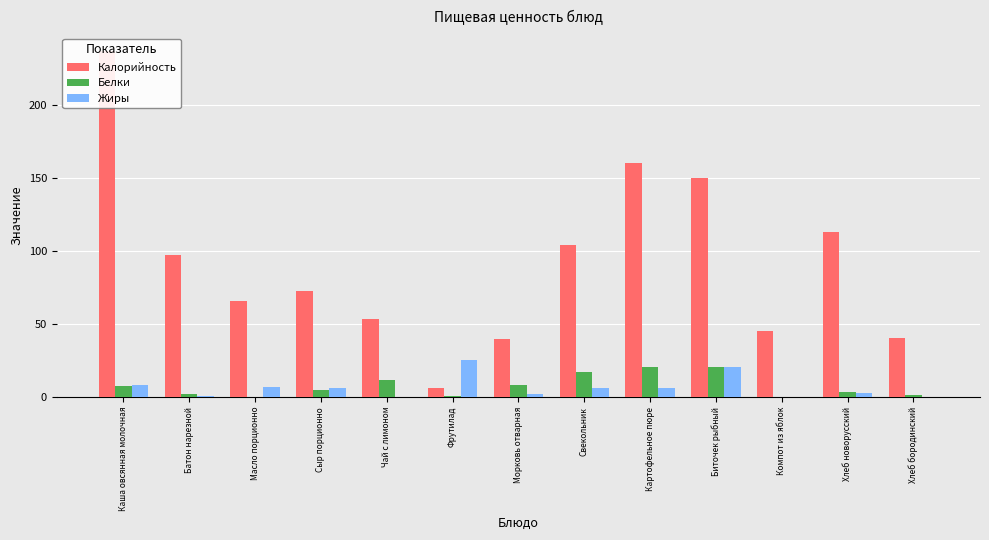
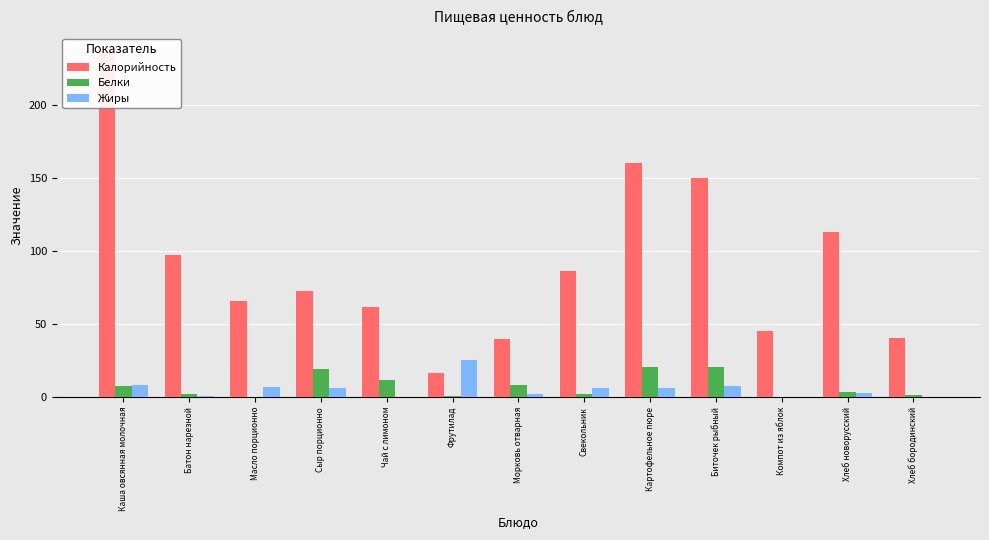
Белки, Сыр порционно: 5 -> 19
Калорийность, Чай с лимоном: 54 -> 62
Калорийность, Фрутилад: 6 -> 16
Калорийность, Свекольник: 104 -> 86
Белки, Свекольник: 17 -> 2
Жиры, Биточек рыбный: 21 -> 8
